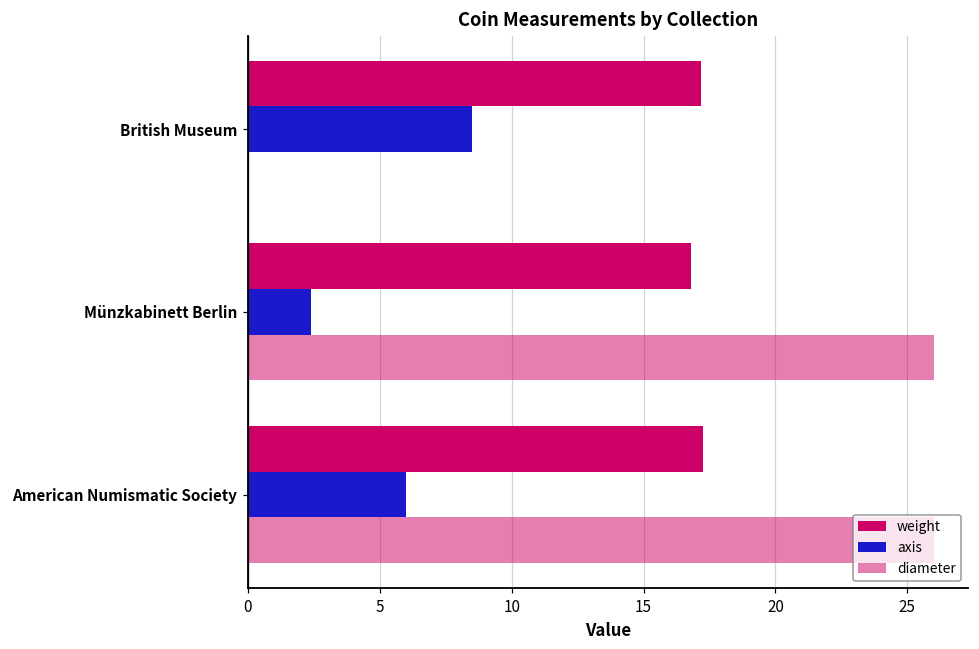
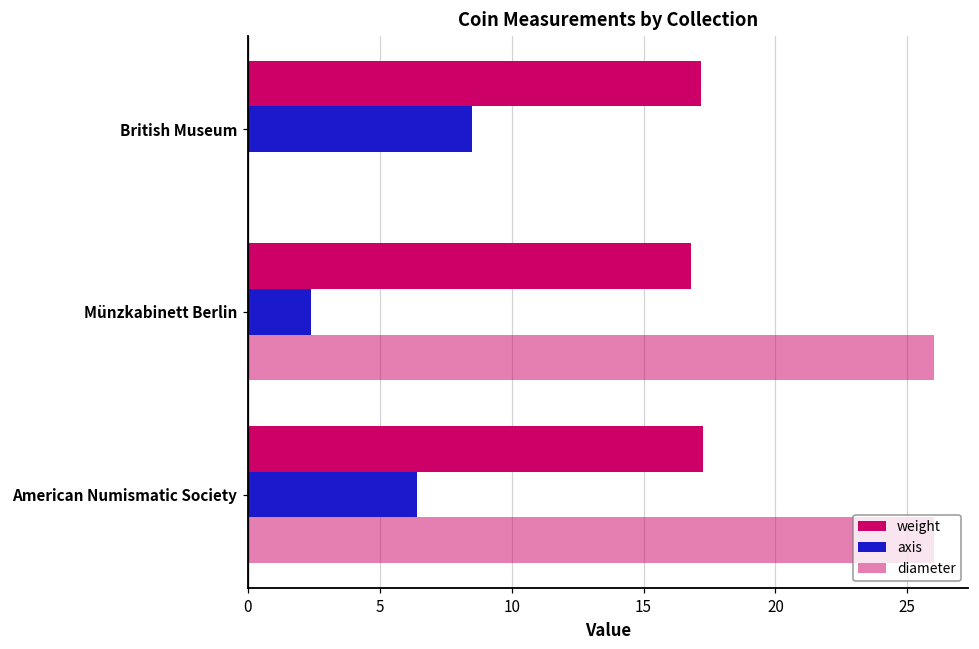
axis, American Numismatic Society: 6.0 -> 6.4
